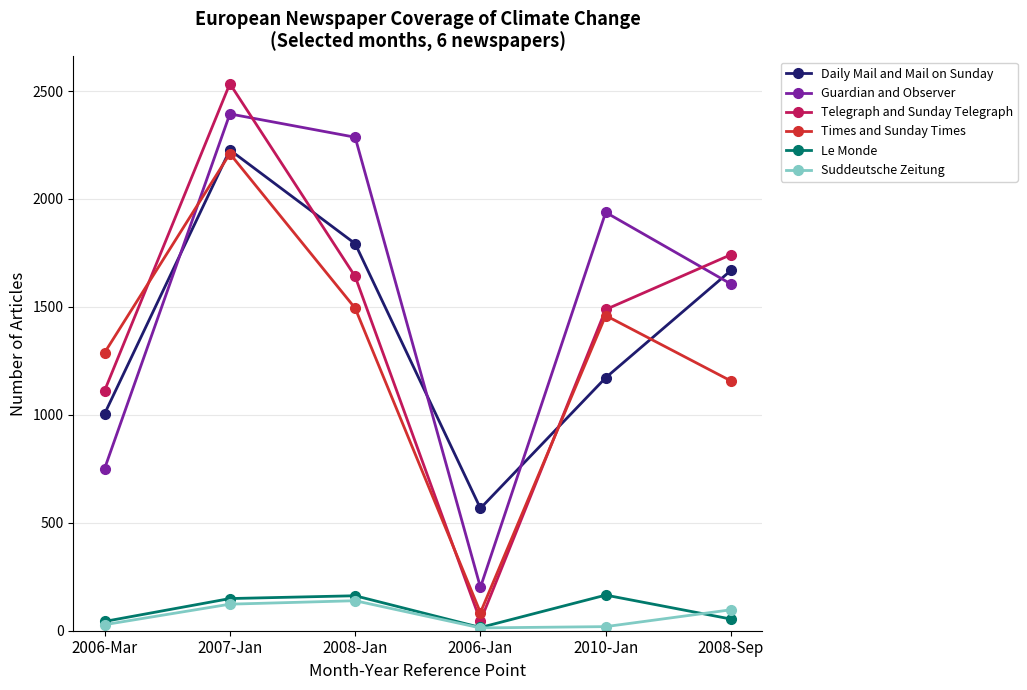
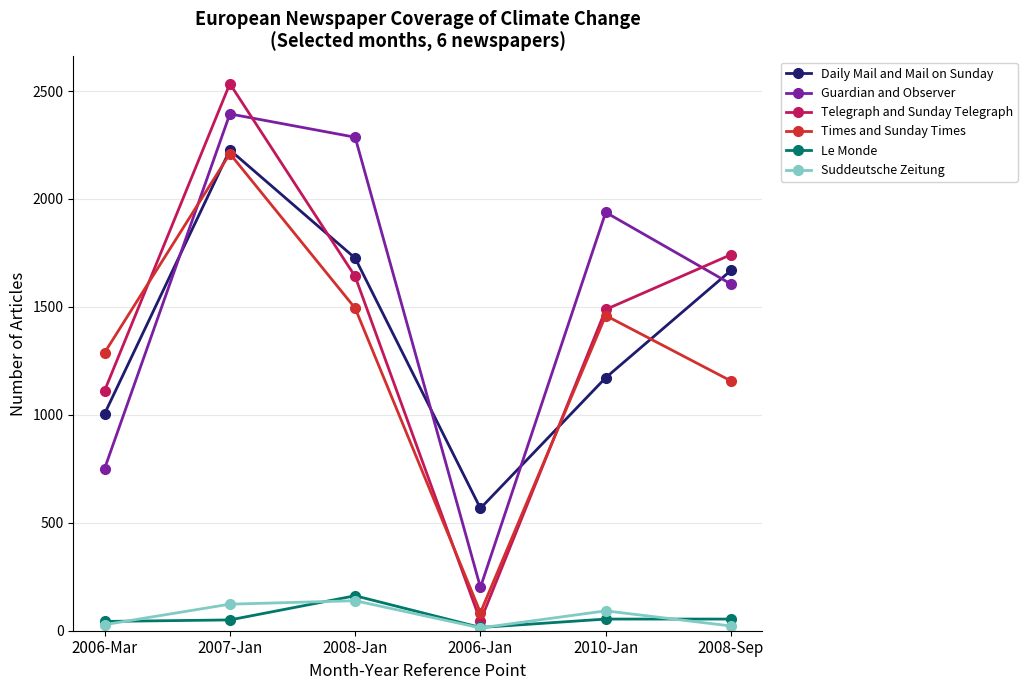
Le Monde, 2007-Jan: 150 -> 50
Daily Mail and Mail on Sunday, 2008-Jan: 1790 -> 1730
Le Monde, 2010-Jan: 170 -> 50
Suddeutsche Zeitung, 2010-Jan: 20 -> 90
Suddeutsche Zeitung, 2008-Sep: 100 -> 20
